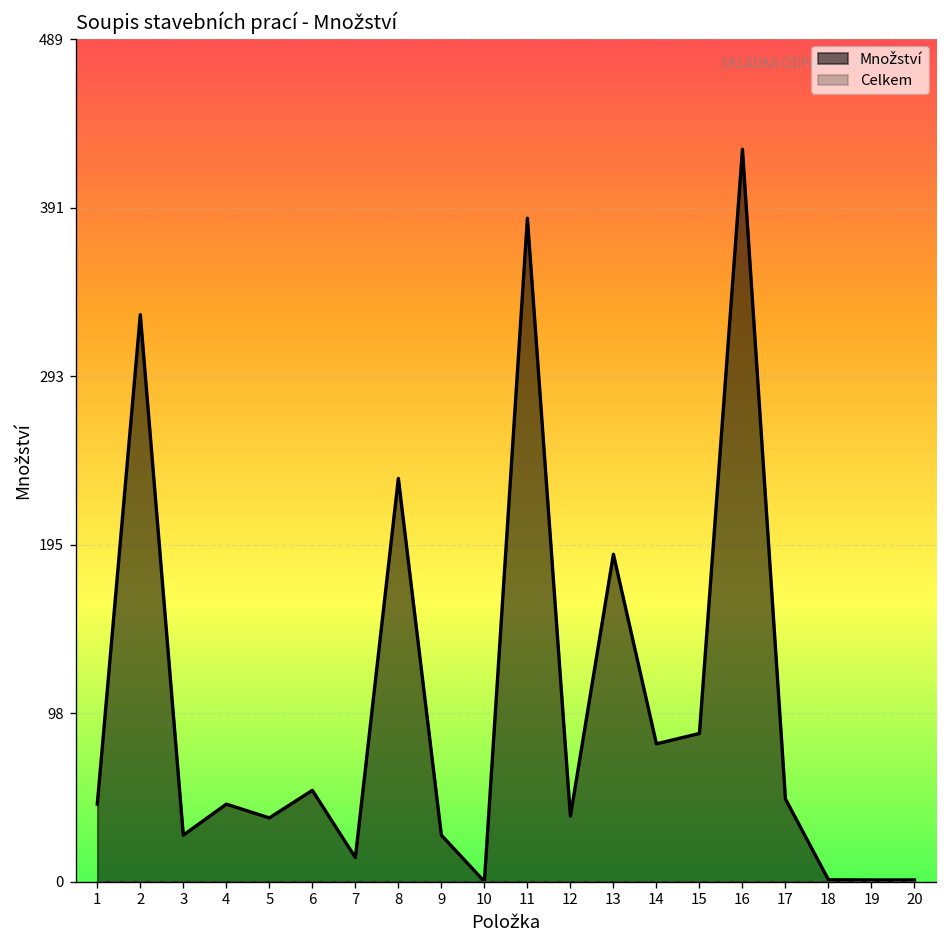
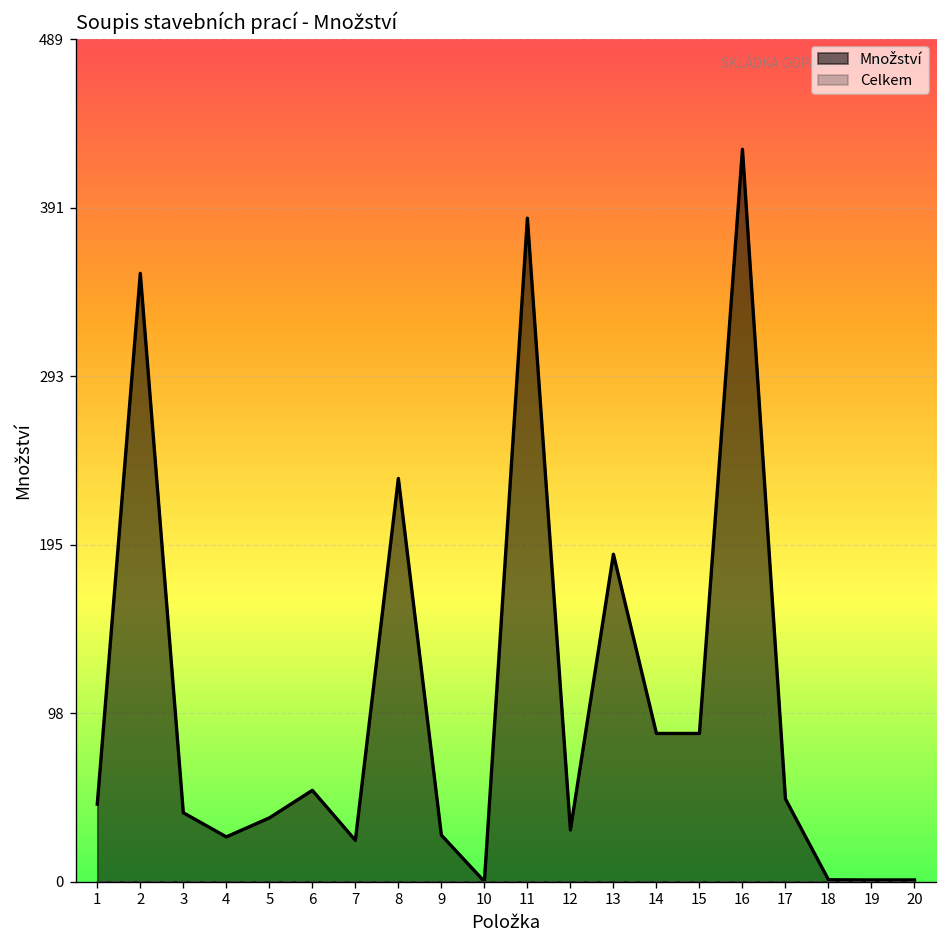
Množství, 2: 329 -> 353
Množství, 3: 27 -> 40
Množství, 4: 45 -> 26
Množství, 7: 14 -> 24
Množství, 12: 38 -> 30
Množství, 14: 80 -> 86
